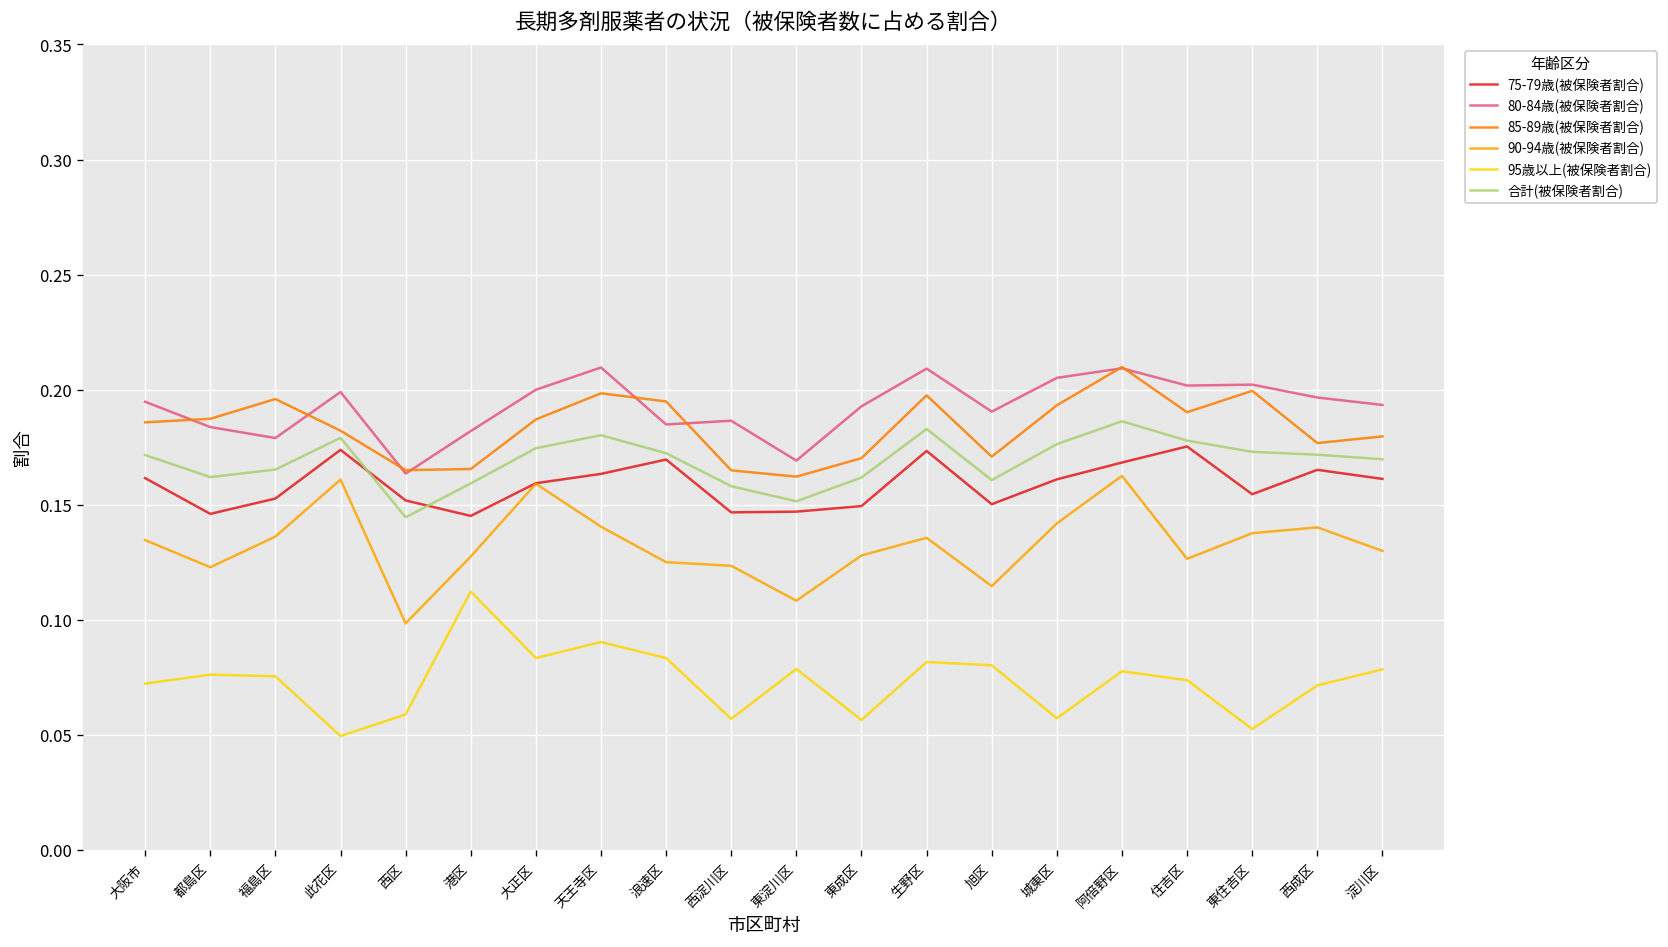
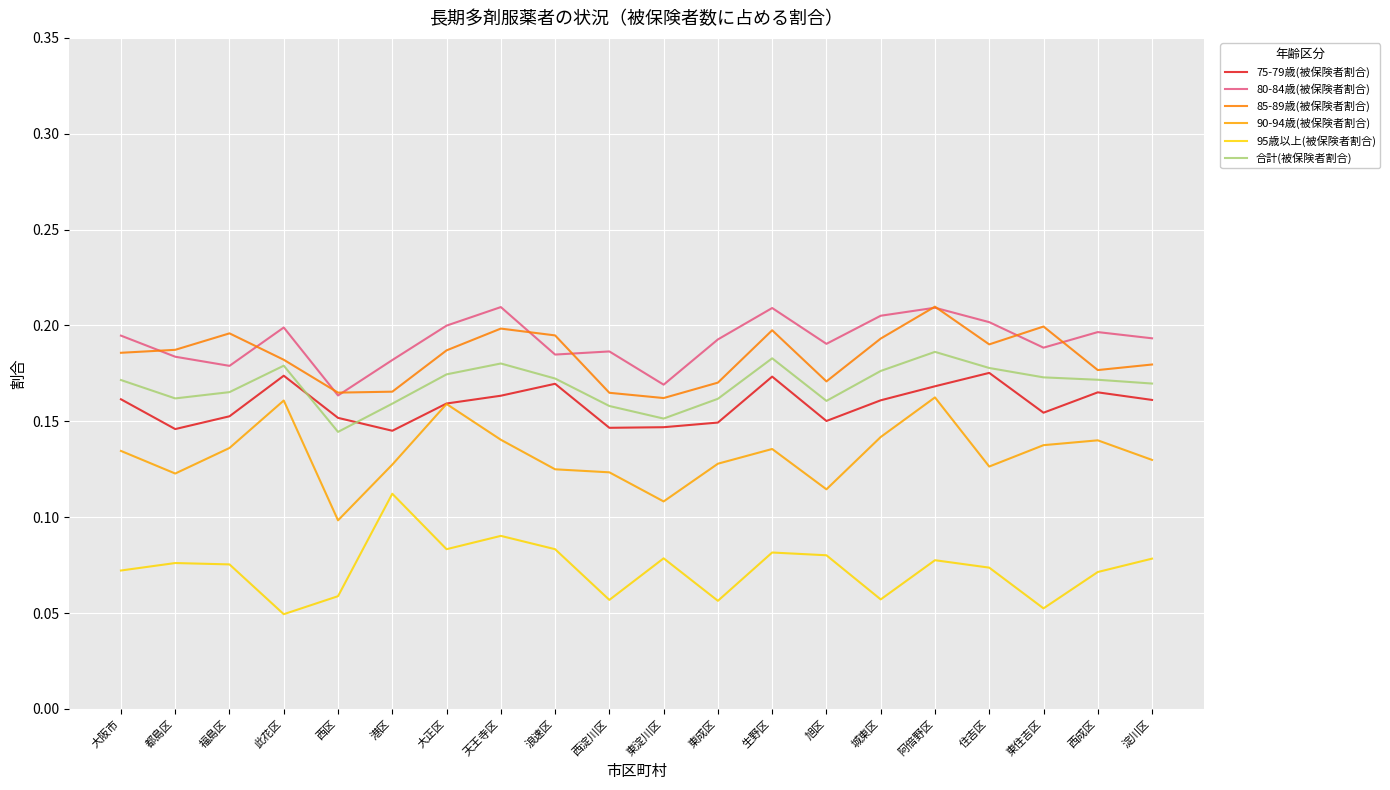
80-84歳(被保険者割合), 東住吉区: 0.202 -> 0.188
